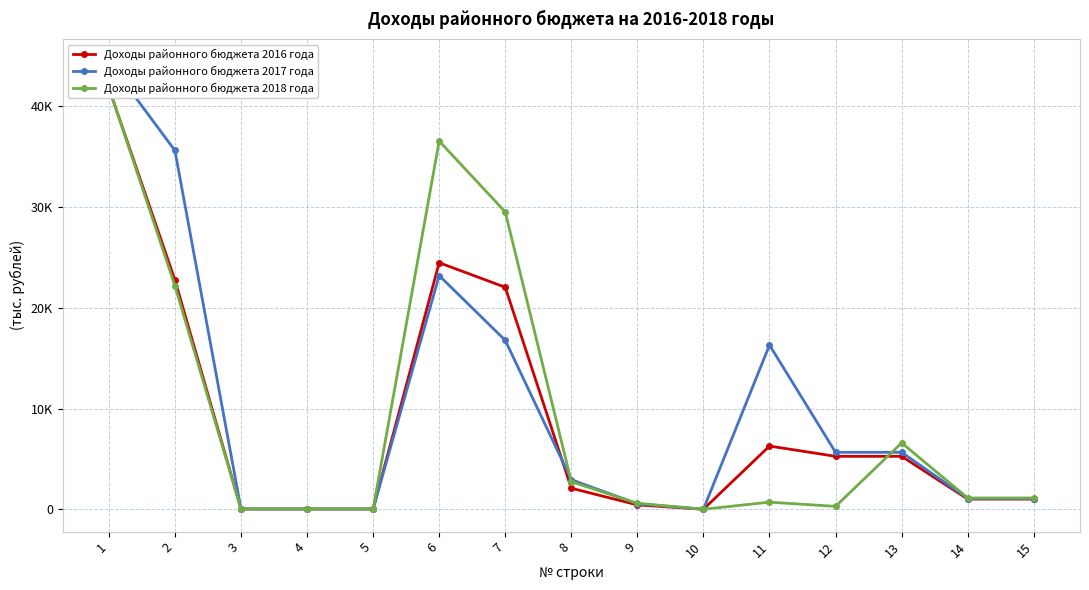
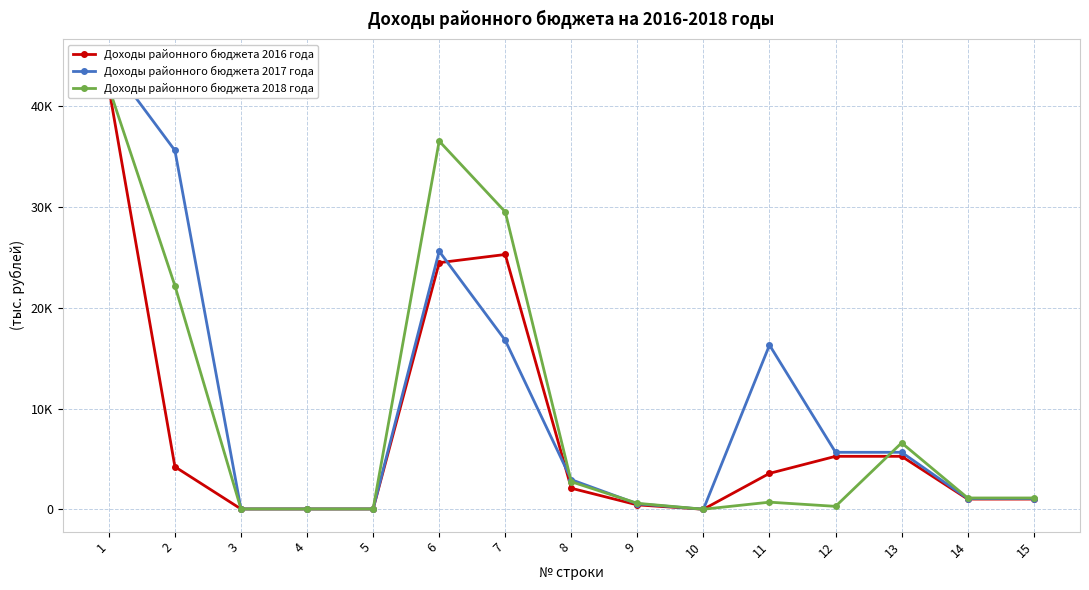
Доходы районного бюджета 2016 года, 2: 22800 -> 4200
Доходы районного бюджета 2017 года, 6: 23200 -> 25600
Доходы районного бюджета 2016 года, 7: 22000 -> 25300
Доходы районного бюджета 2016 года, 11: 6300 -> 3600
